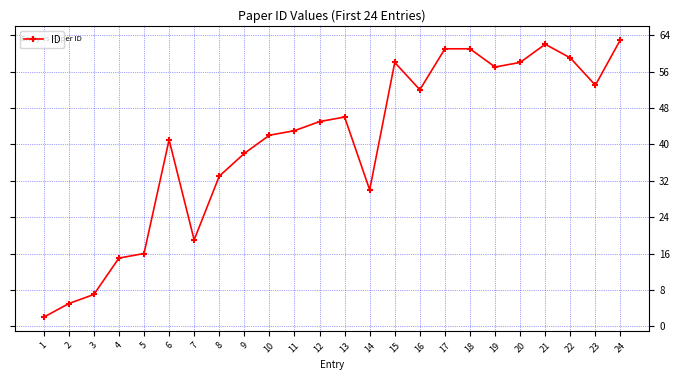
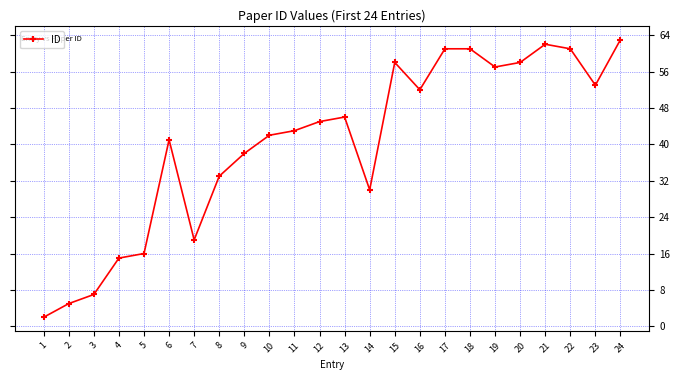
22: 59 -> 61
